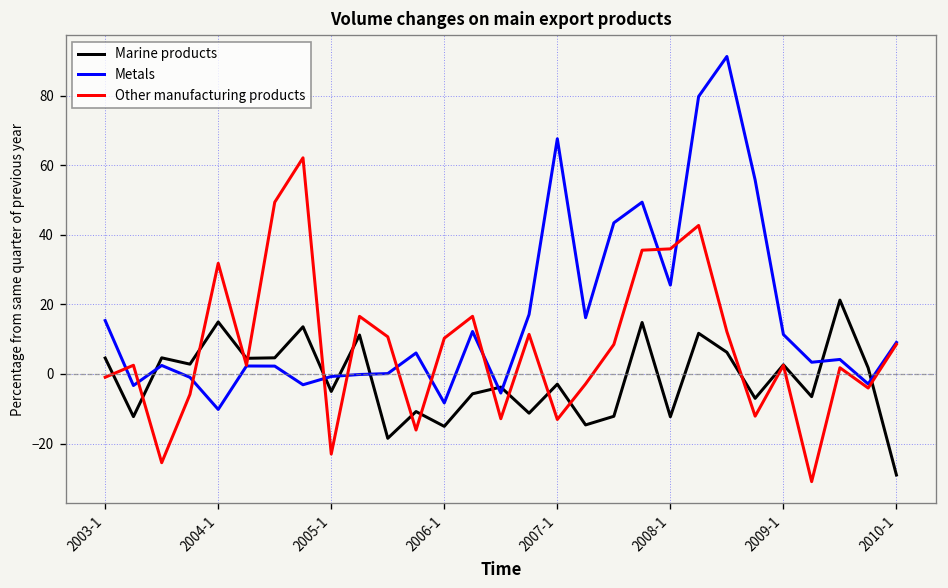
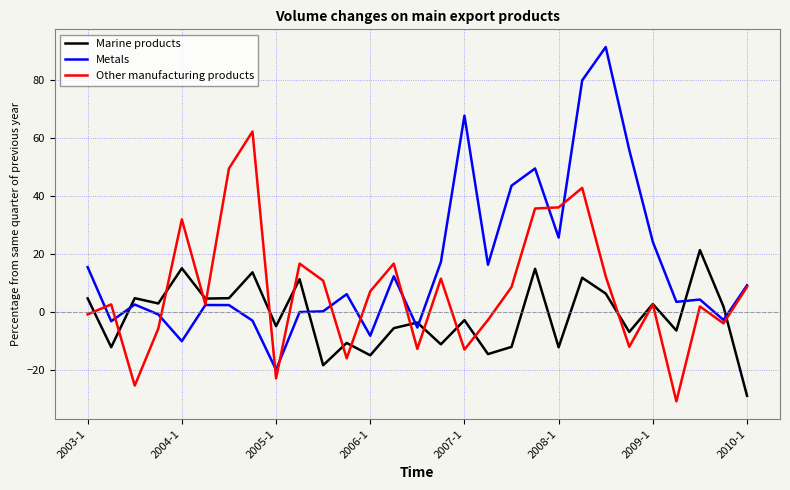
Metals, 2005-1: -1 -> -20
Other manufacturing products, 2006-1: 10 -> 7
Metals, 2009-1: 11 -> 24
